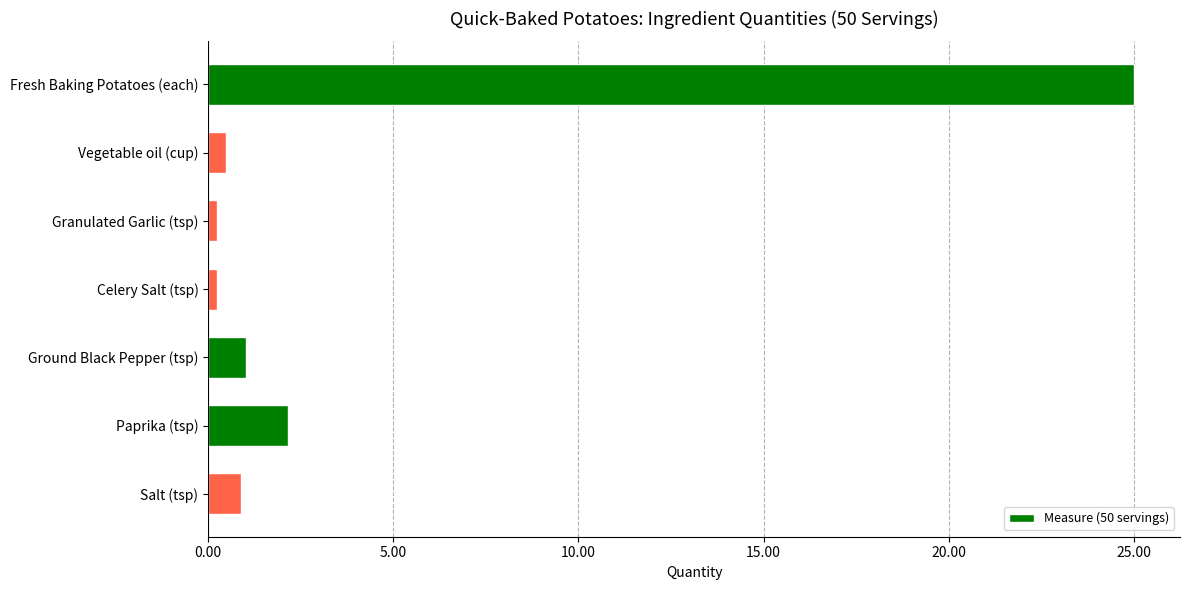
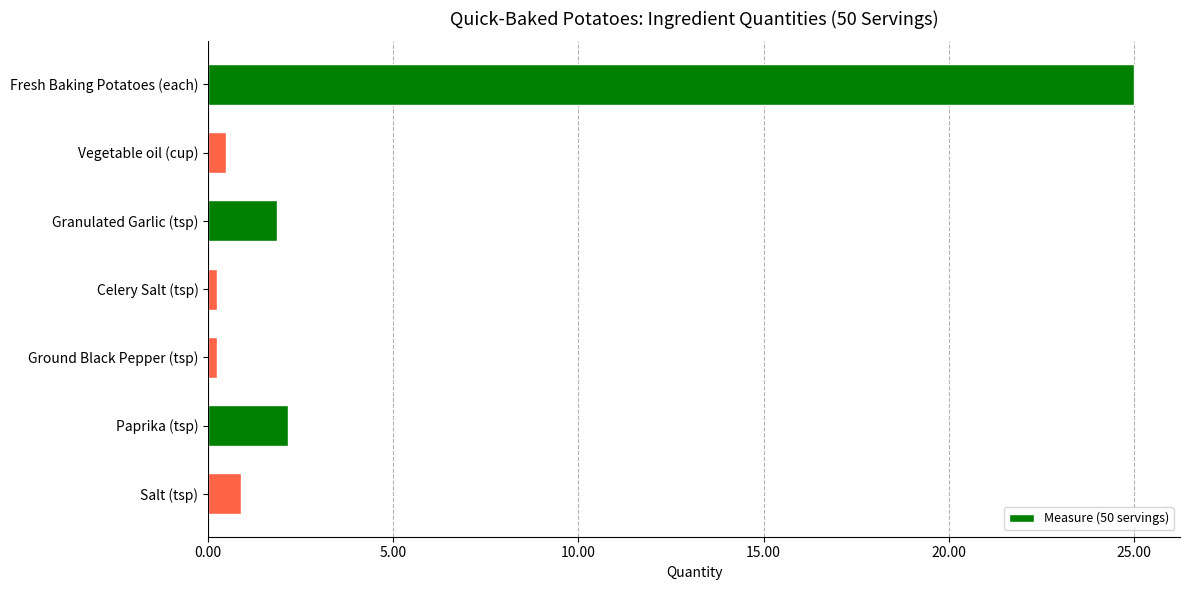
Granulated Garlic (tsp): 0.2 -> 1.8
Ground Black Pepper (tsp): 1.0 -> 0.2
